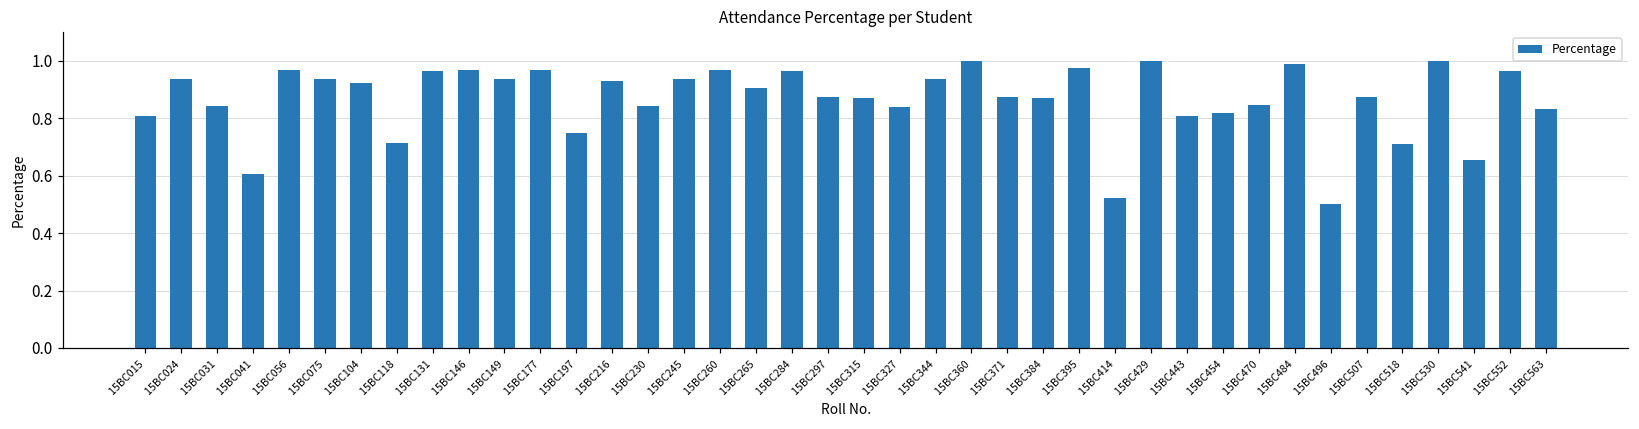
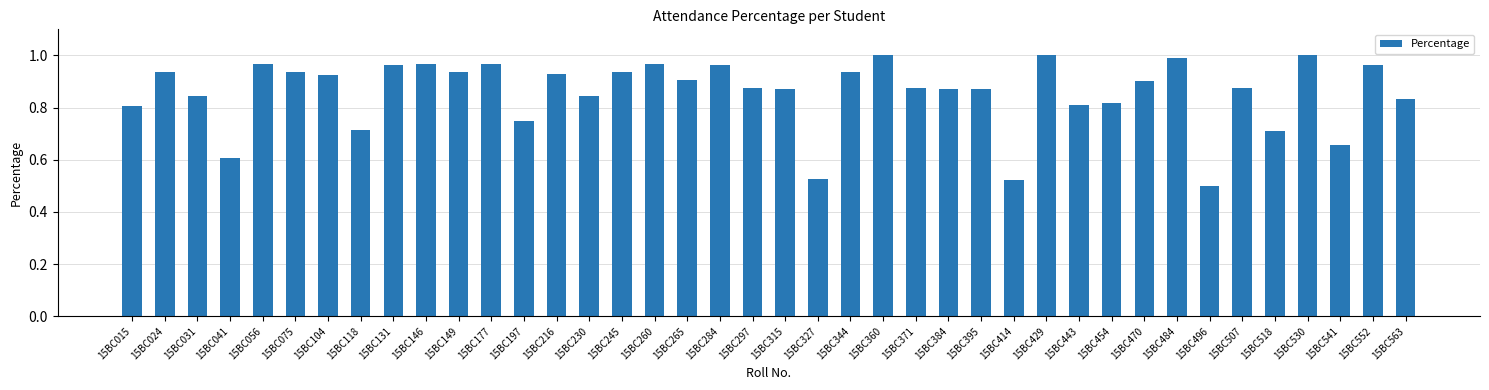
15BC327: 0.84 -> 0.53
15BC395: 0.97 -> 0.87
15BC470: 0.85 -> 0.90
